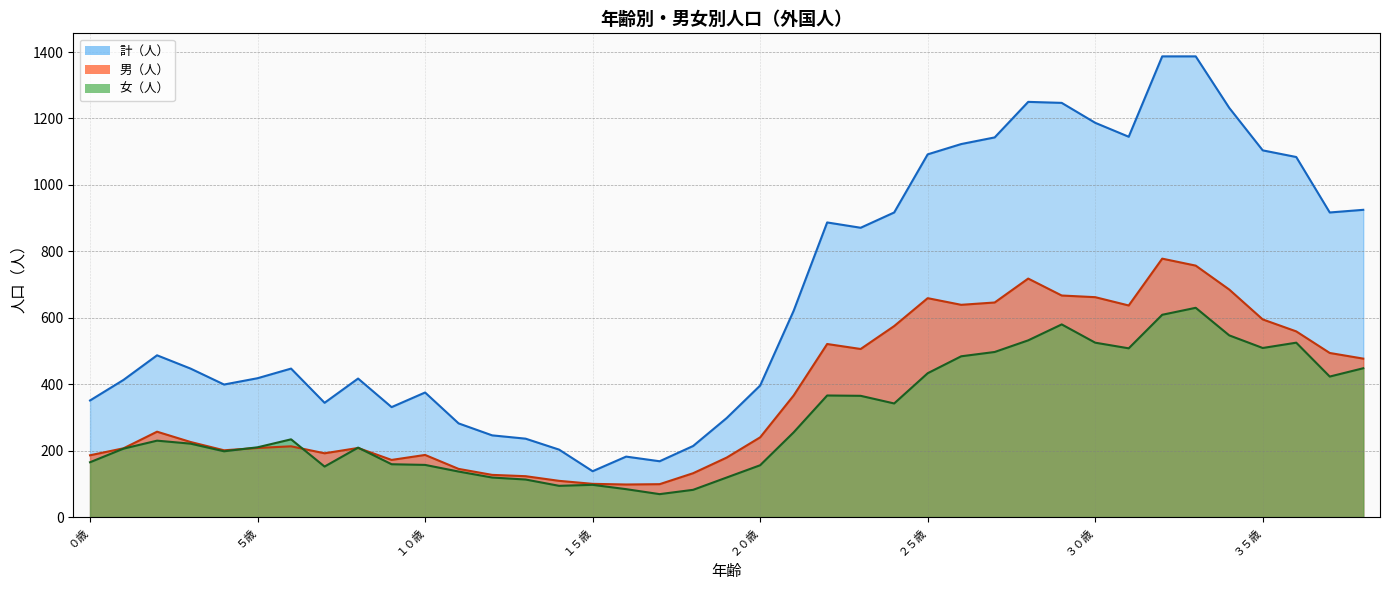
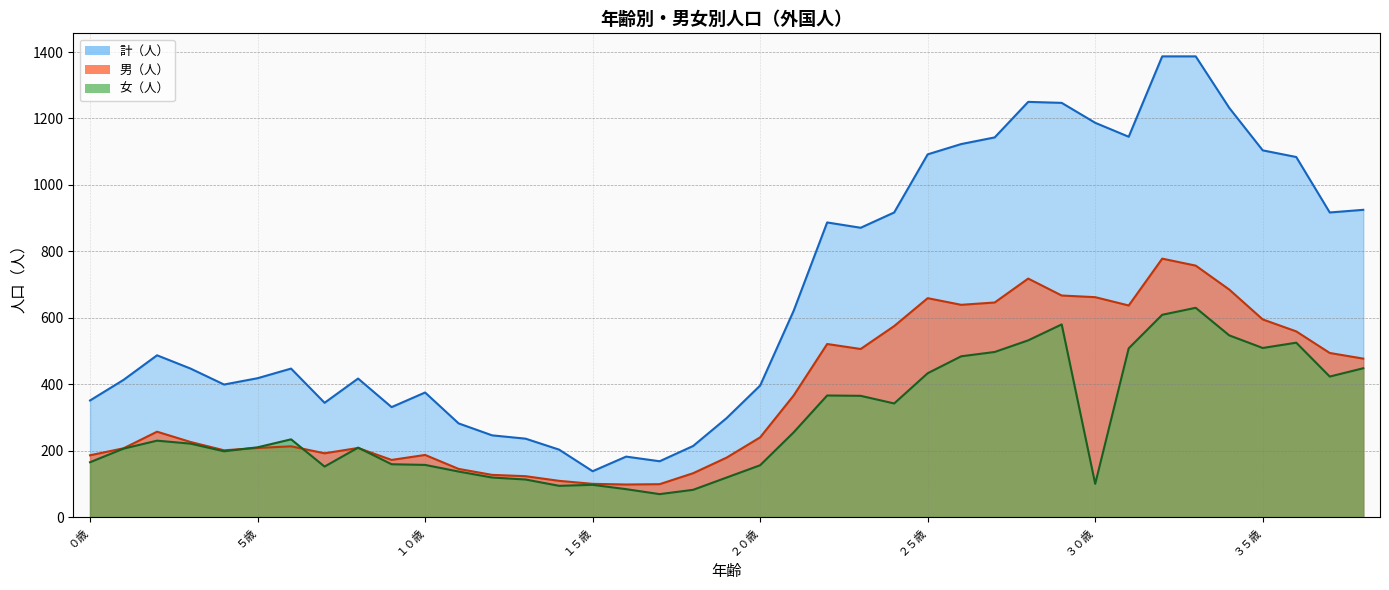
女（人）, ３０歳: 530 -> 100
